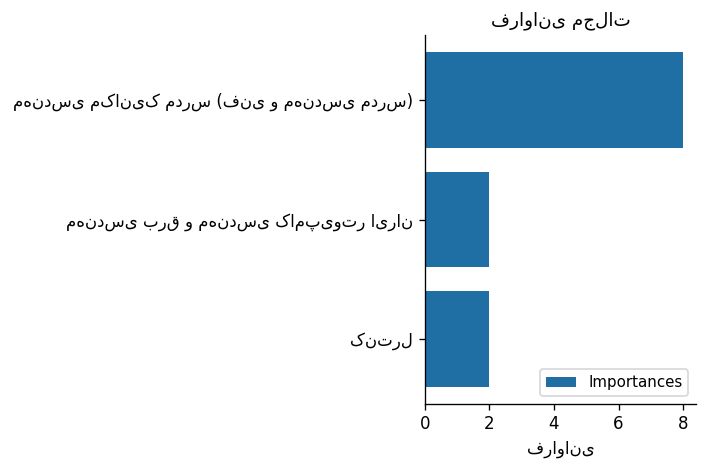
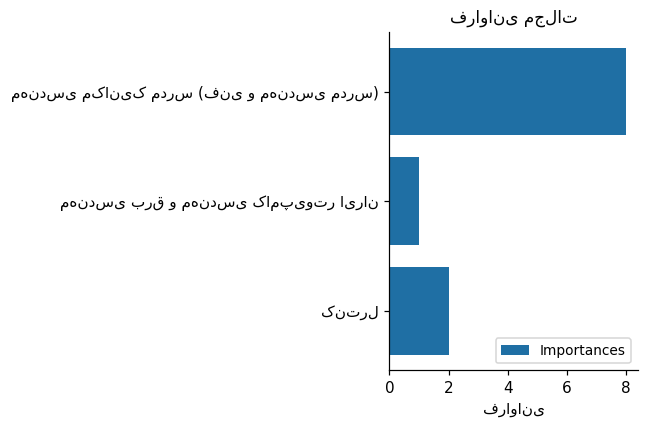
مهندسی برق و مهندسی کامپیوتر ایران: 2 -> 1
